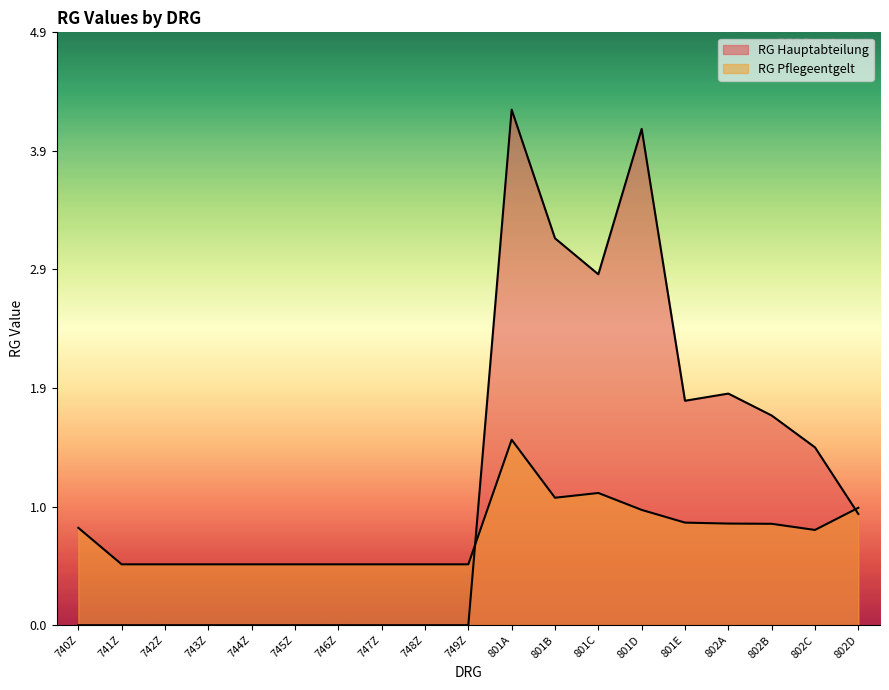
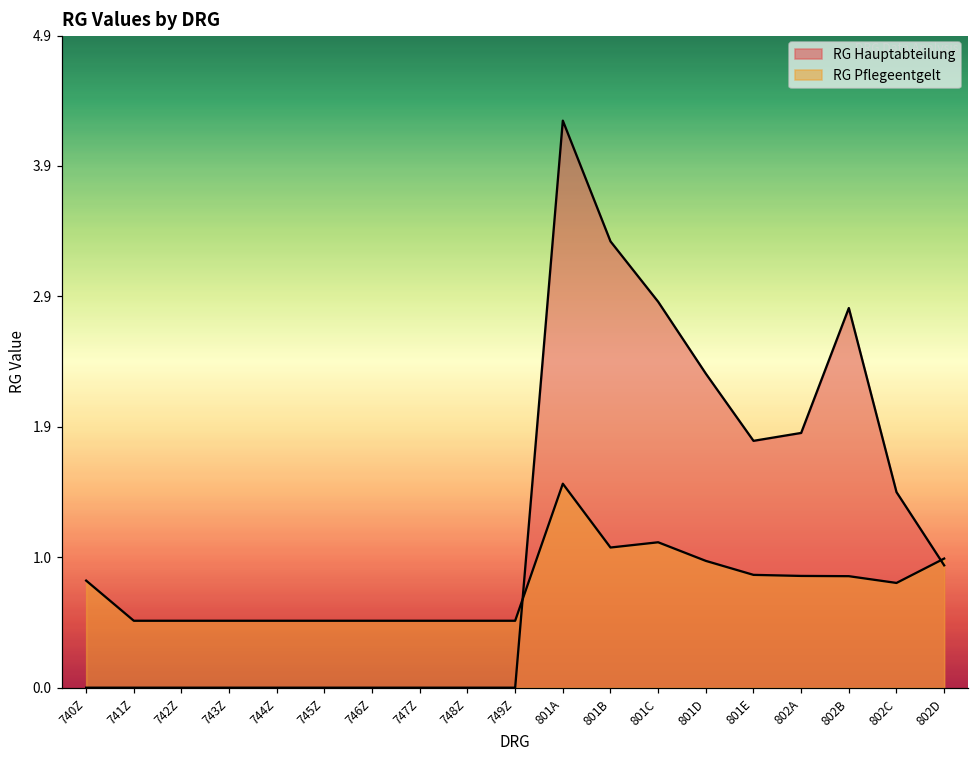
RG Hauptabteilung, 801B: 3.18 -> 3.33
RG Hauptabteilung, 801D: 4.08 -> 2.35
RG Hauptabteilung, 802B: 1.72 -> 2.84
